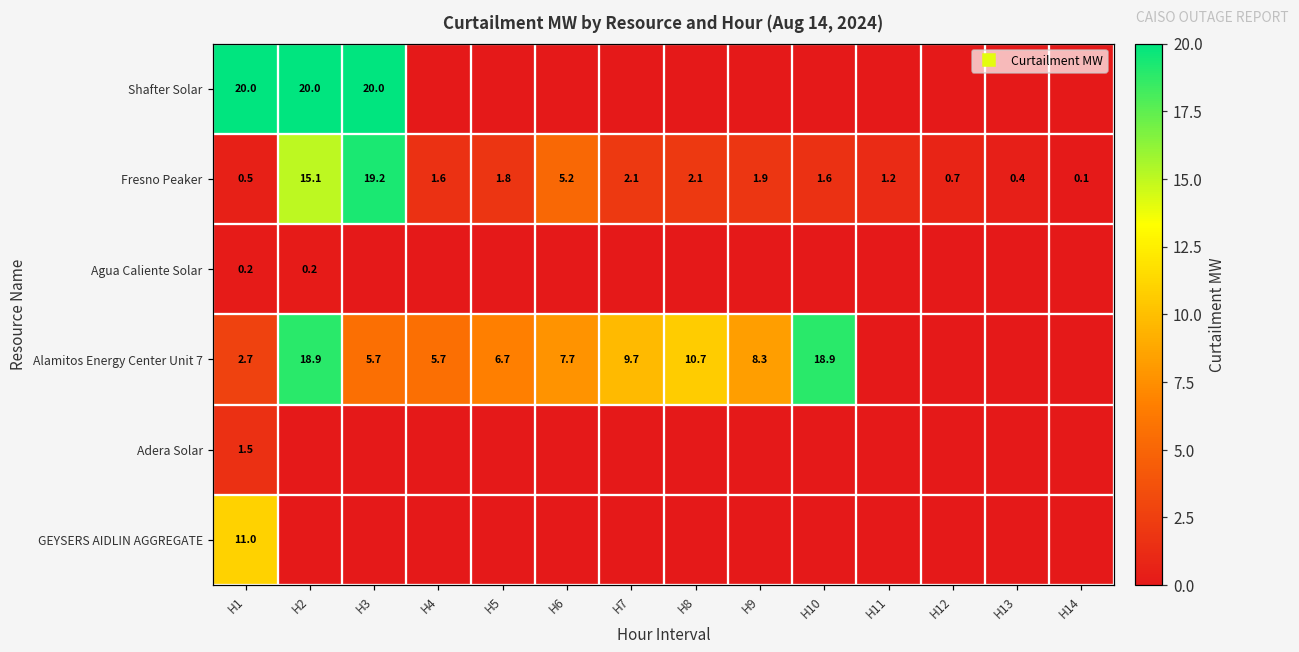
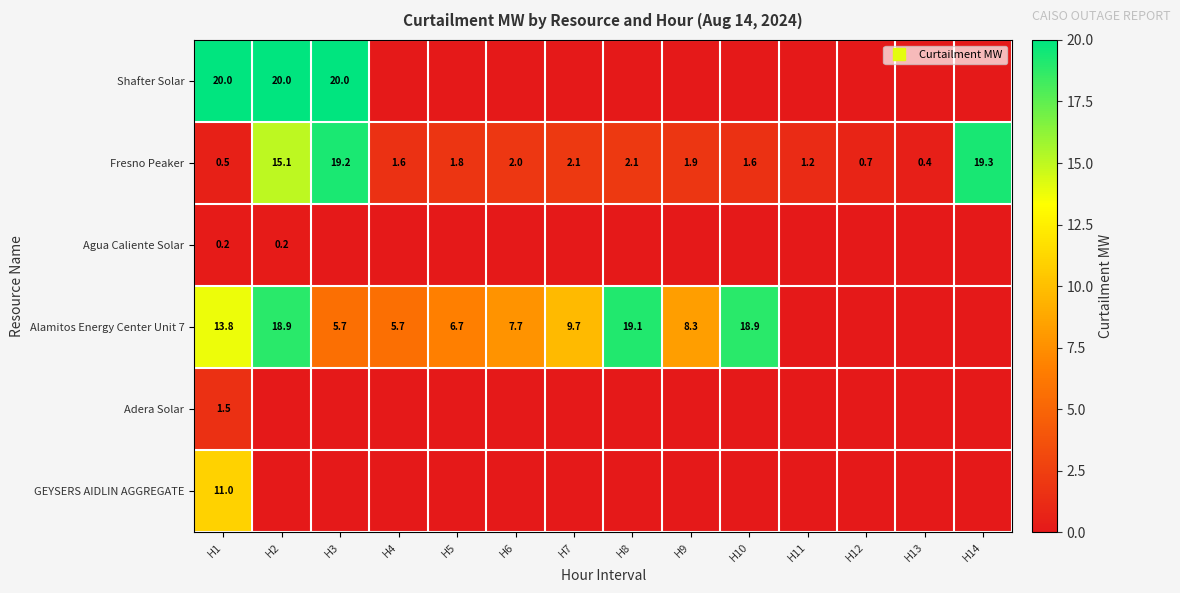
Fresno Peaker, H6: 5.2 -> 2.0
Fresno Peaker, H14: 0.1 -> 19.3
Alamitos Energy Center Unit 7, H1: 2.7 -> 13.8
Alamitos Energy Center Unit 7, H8: 10.7 -> 19.1
